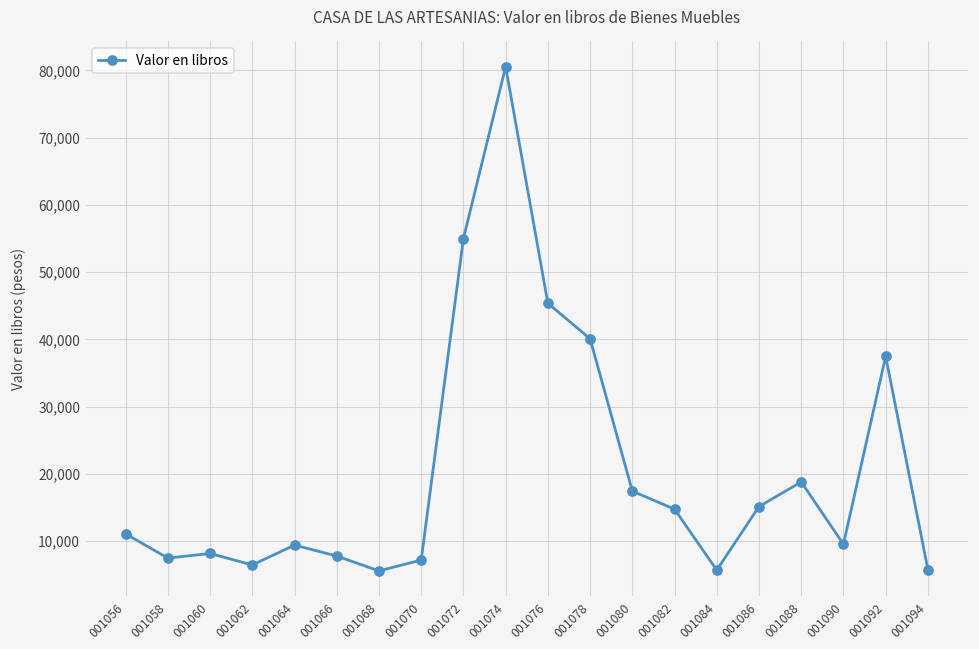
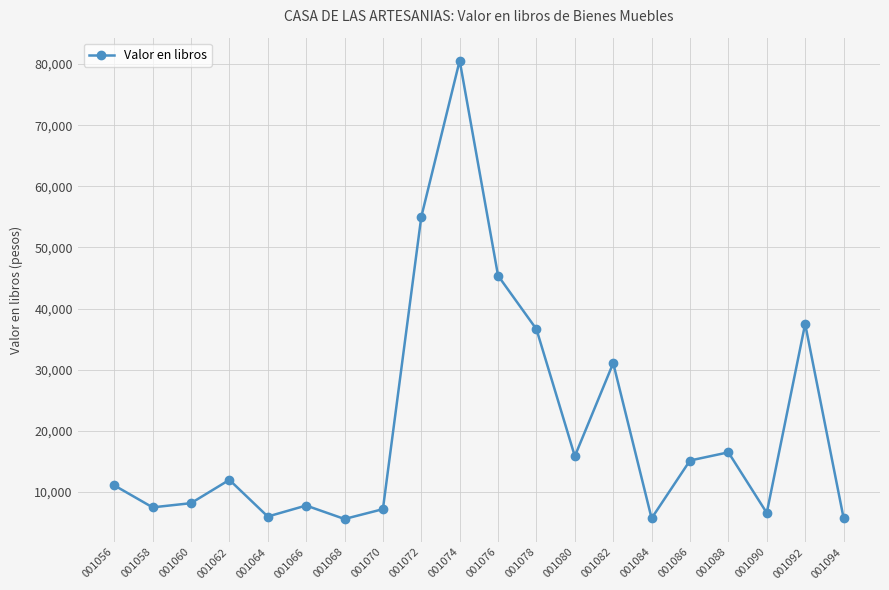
001062: 6,000 -> 12,000
001064: 9,000 -> 6,000
001078: 40,000 -> 37,000
001080: 17,000 -> 16,000
001082: 15,000 -> 31,000
001088: 19,000 -> 17,000
001090: 10,000 -> 7,000
